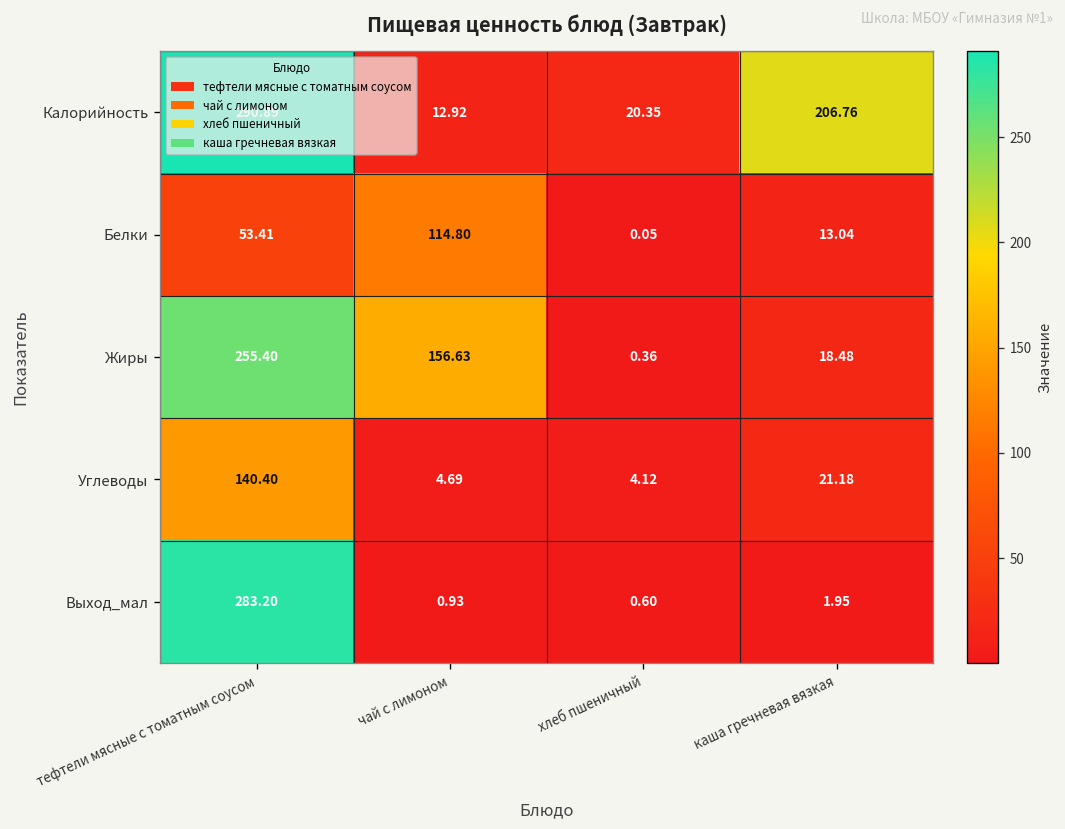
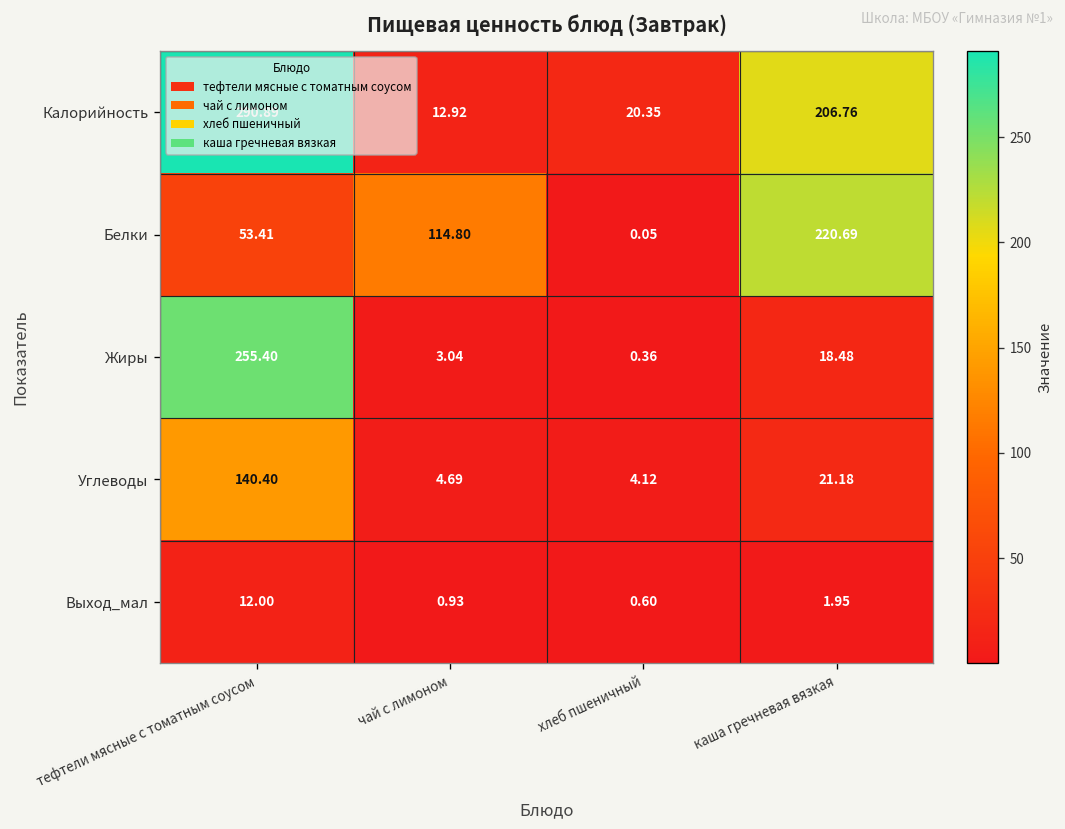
Белки, каша гречневая вязкая: 13.04 -> 220.69
Жиры, чай с лимоном: 156.63 -> 3.04
Выход_мал, тефтели мясные с томатным соусом: 283.20 -> 12.00
